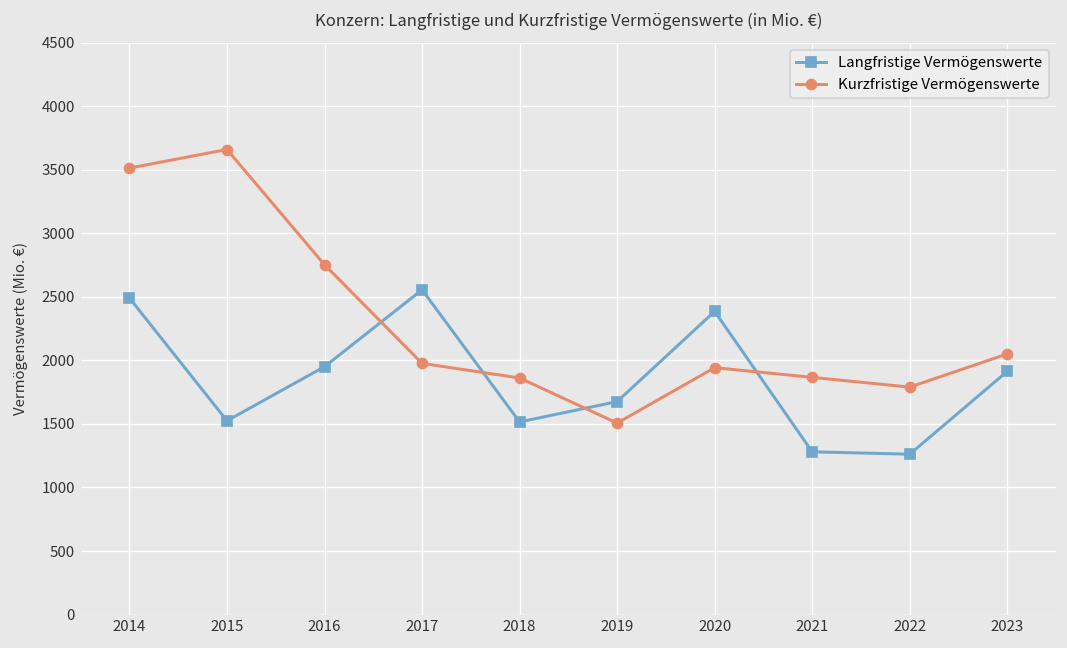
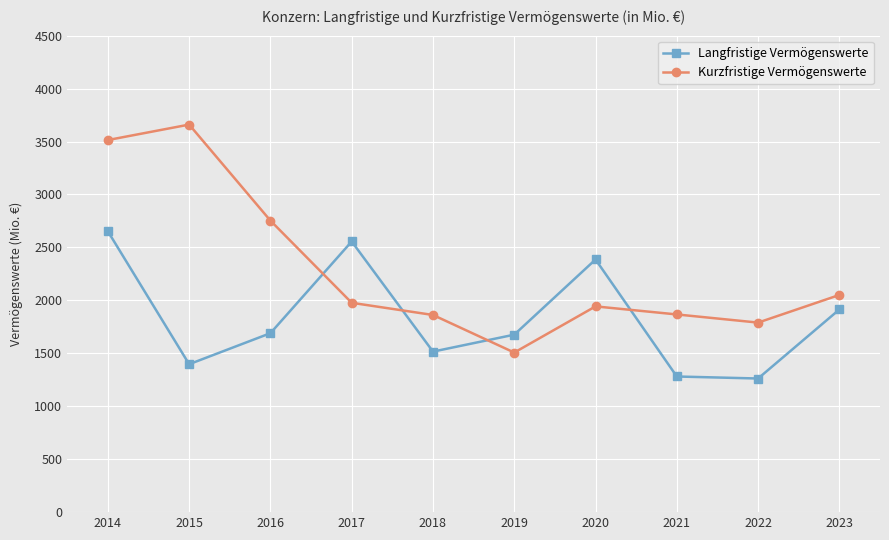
Langfristige Vermögenswerte, 2014: 2490 -> 2650
Langfristige Vermögenswerte, 2015: 1530 -> 1400
Langfristige Vermögenswerte, 2016: 1950 -> 1690
